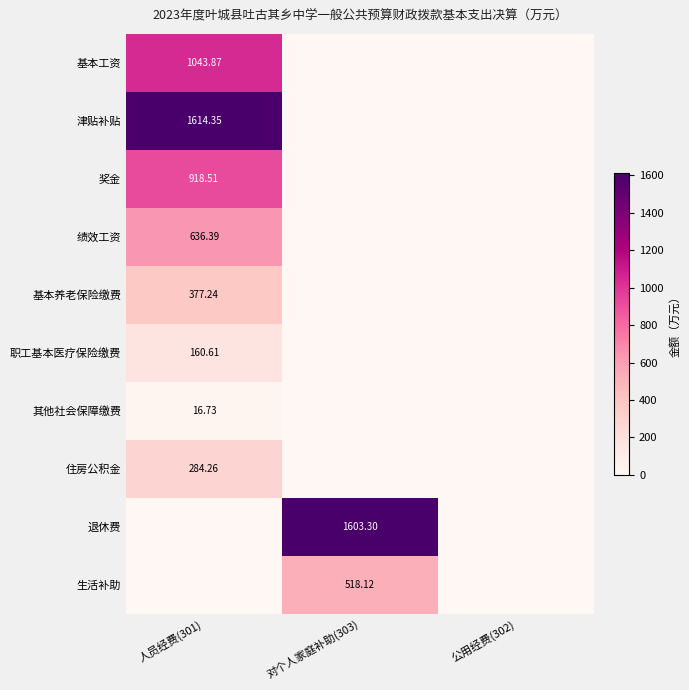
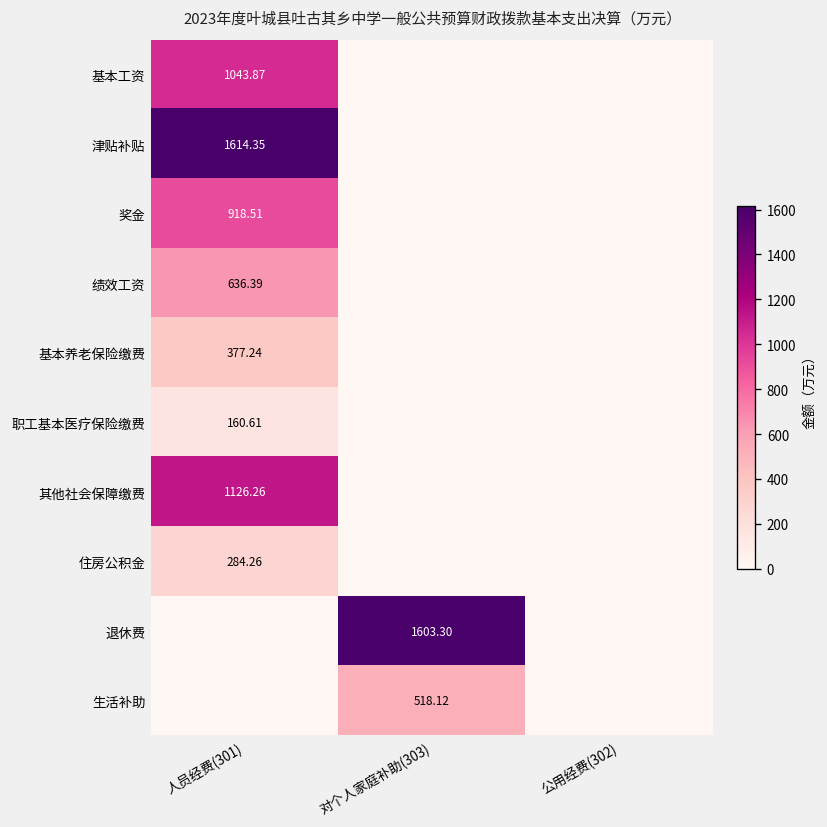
其他社会保障缴费, 人员经费(301): 16.73 -> 1126.26
